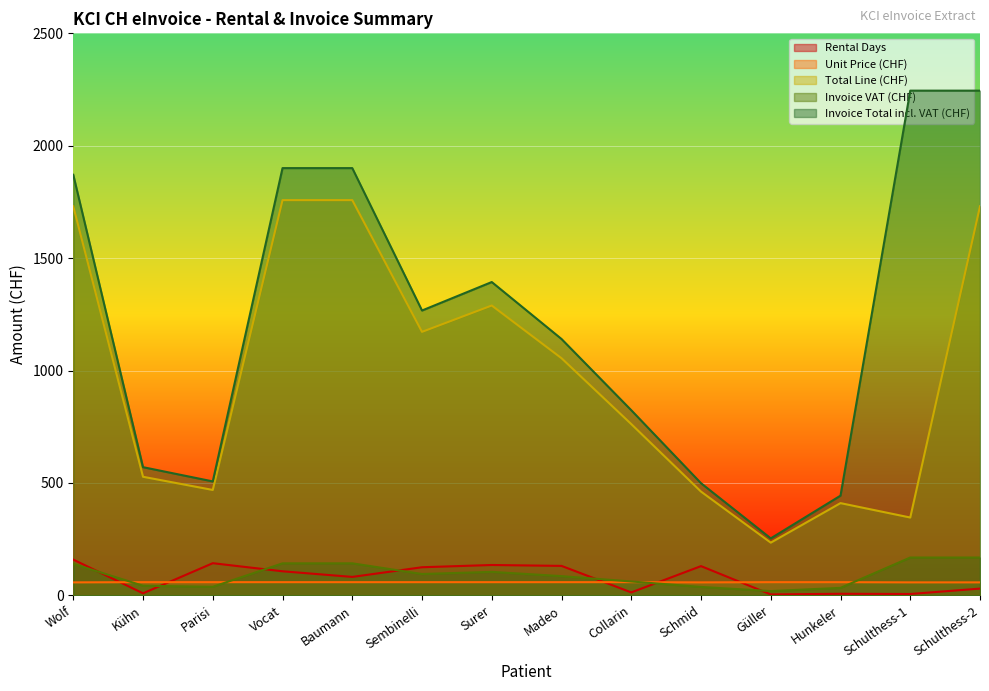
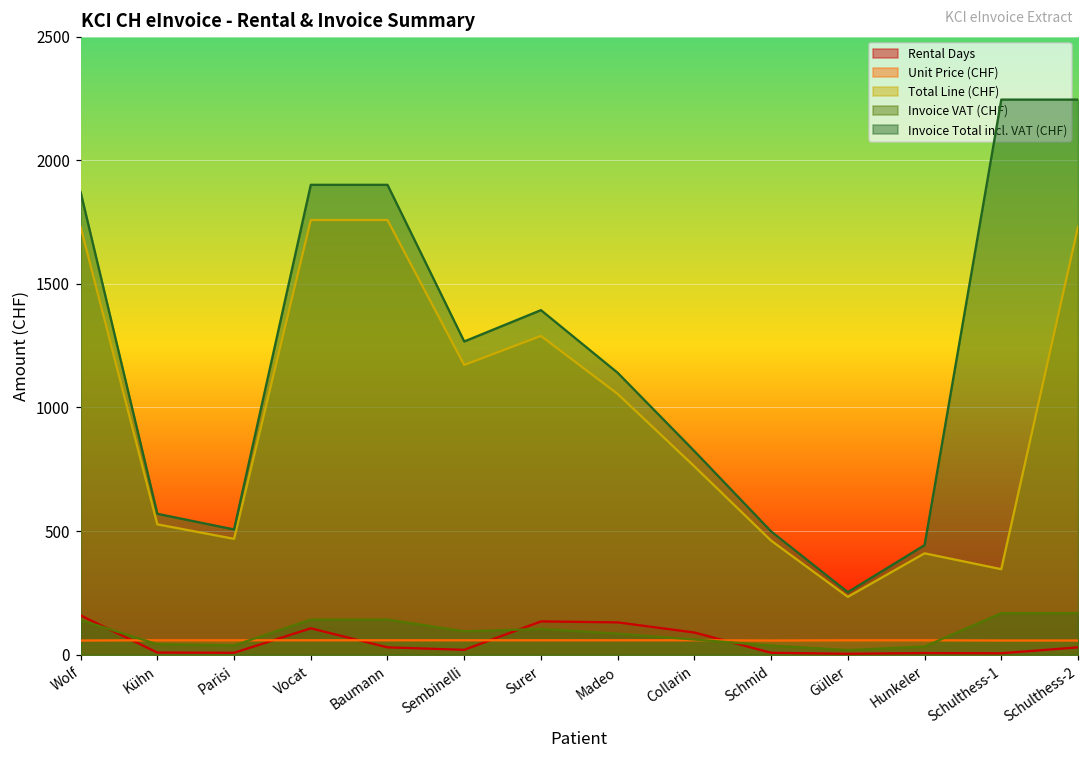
Rental Days, Parisi: 140 -> 10
Rental Days, Baumann: 80 -> 30
Rental Days, Sembinelli: 130 -> 20
Rental Days, Collarin: 10 -> 90
Rental Days, Schmid: 130 -> 10
